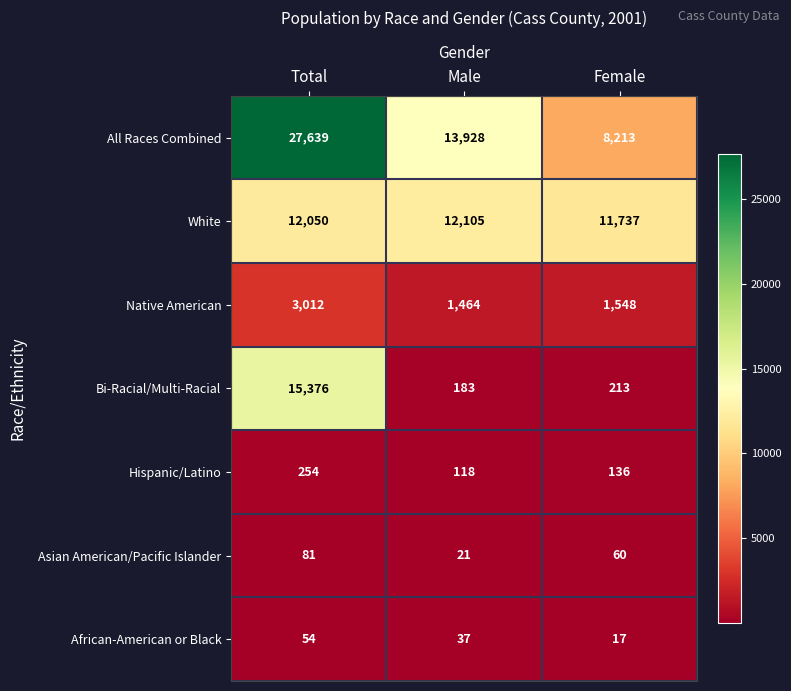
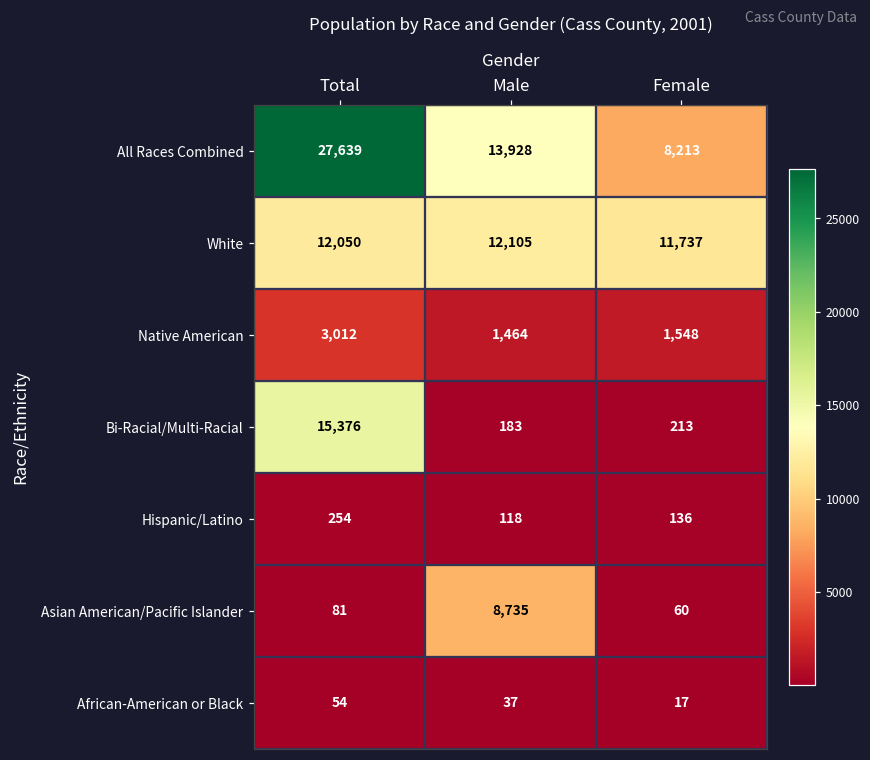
Asian American/Pacific Islander, Male: 21 -> 8,735
